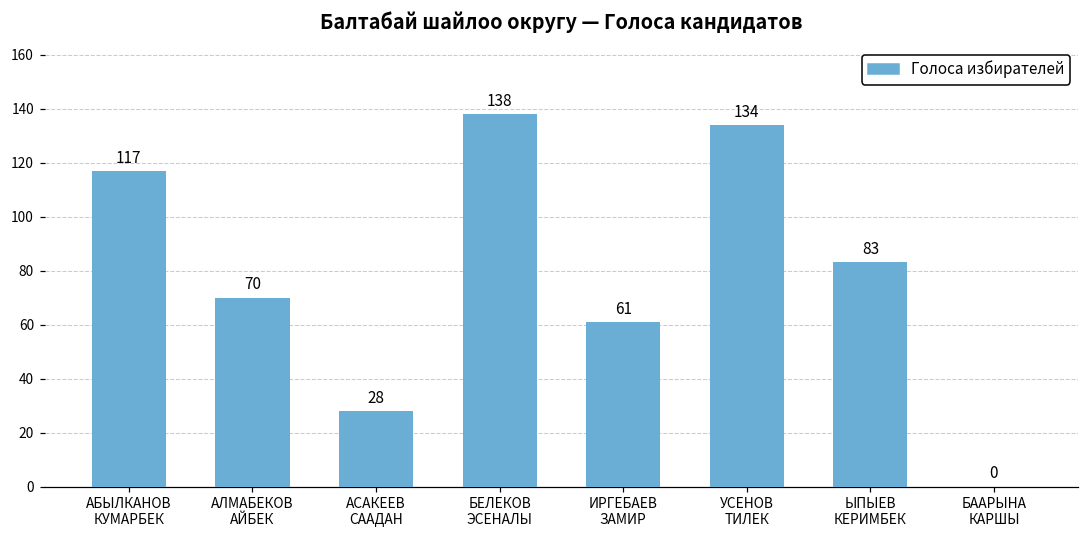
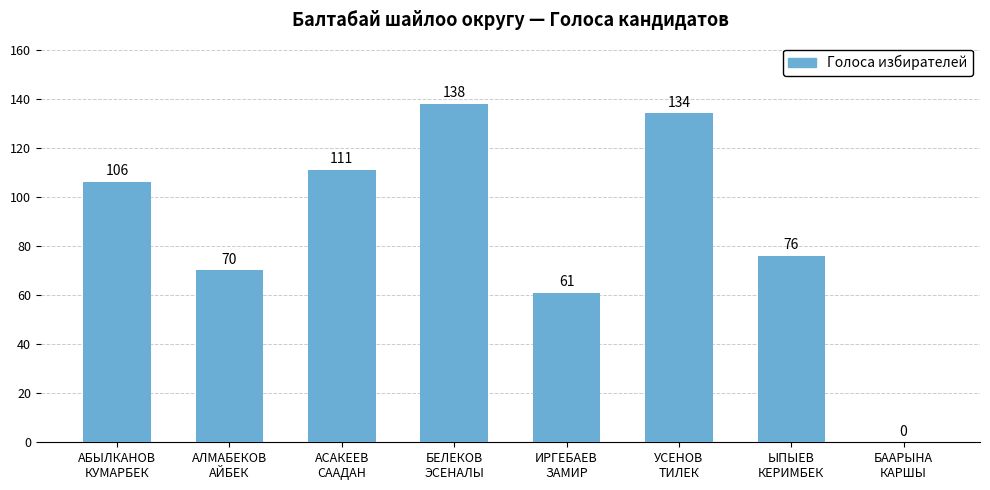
АБЫЛКАНОВ КУМАРБЕК: 117 -> 106
АСАКЕЕВ СААДАН: 28 -> 111
ЫПЫЕВ КЕРИМБЕК: 83 -> 76
